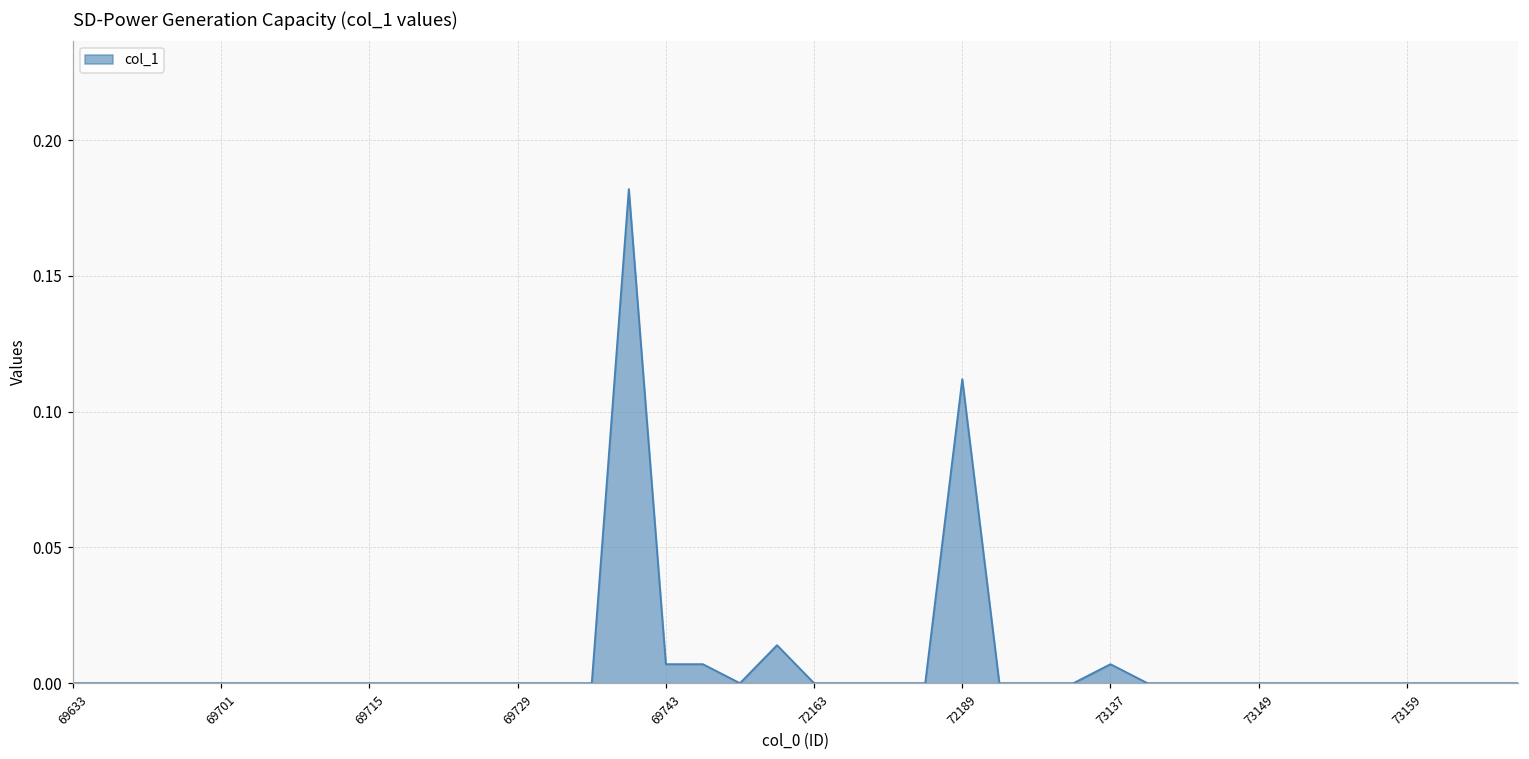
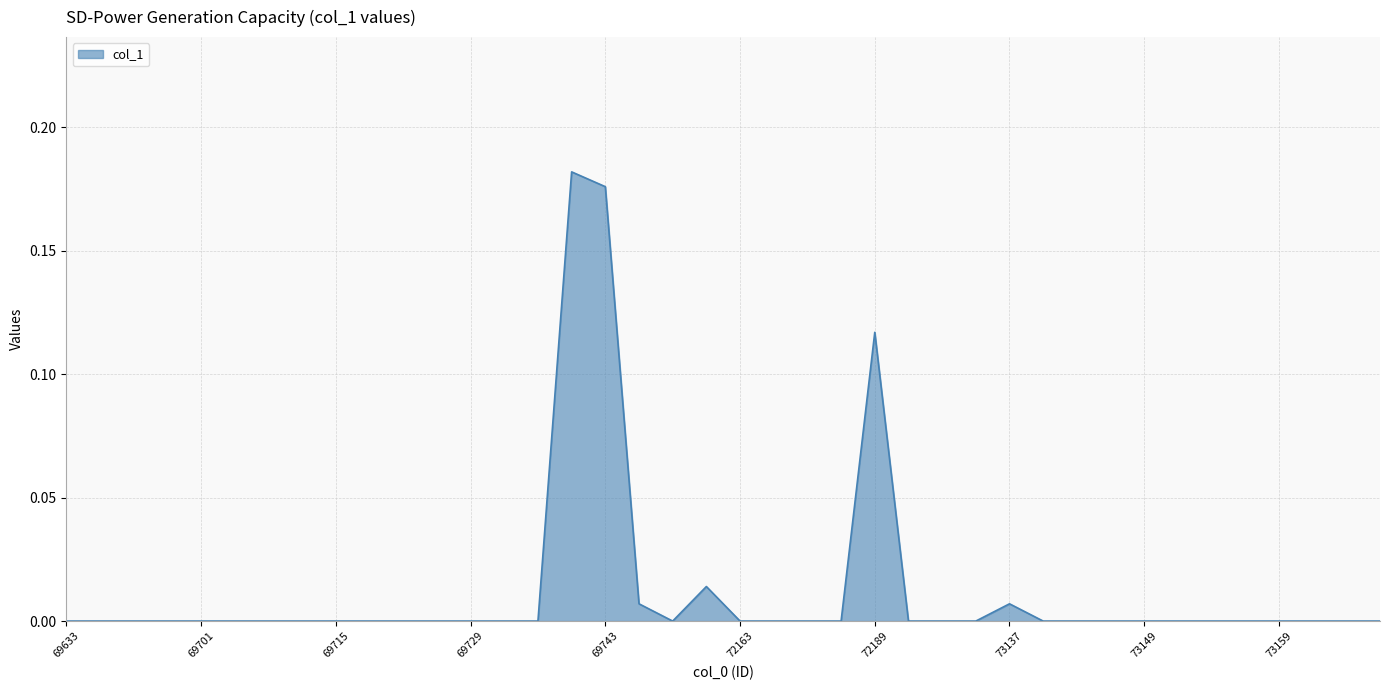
69743: 0.007 -> 0.176
72189: 0.112 -> 0.117
